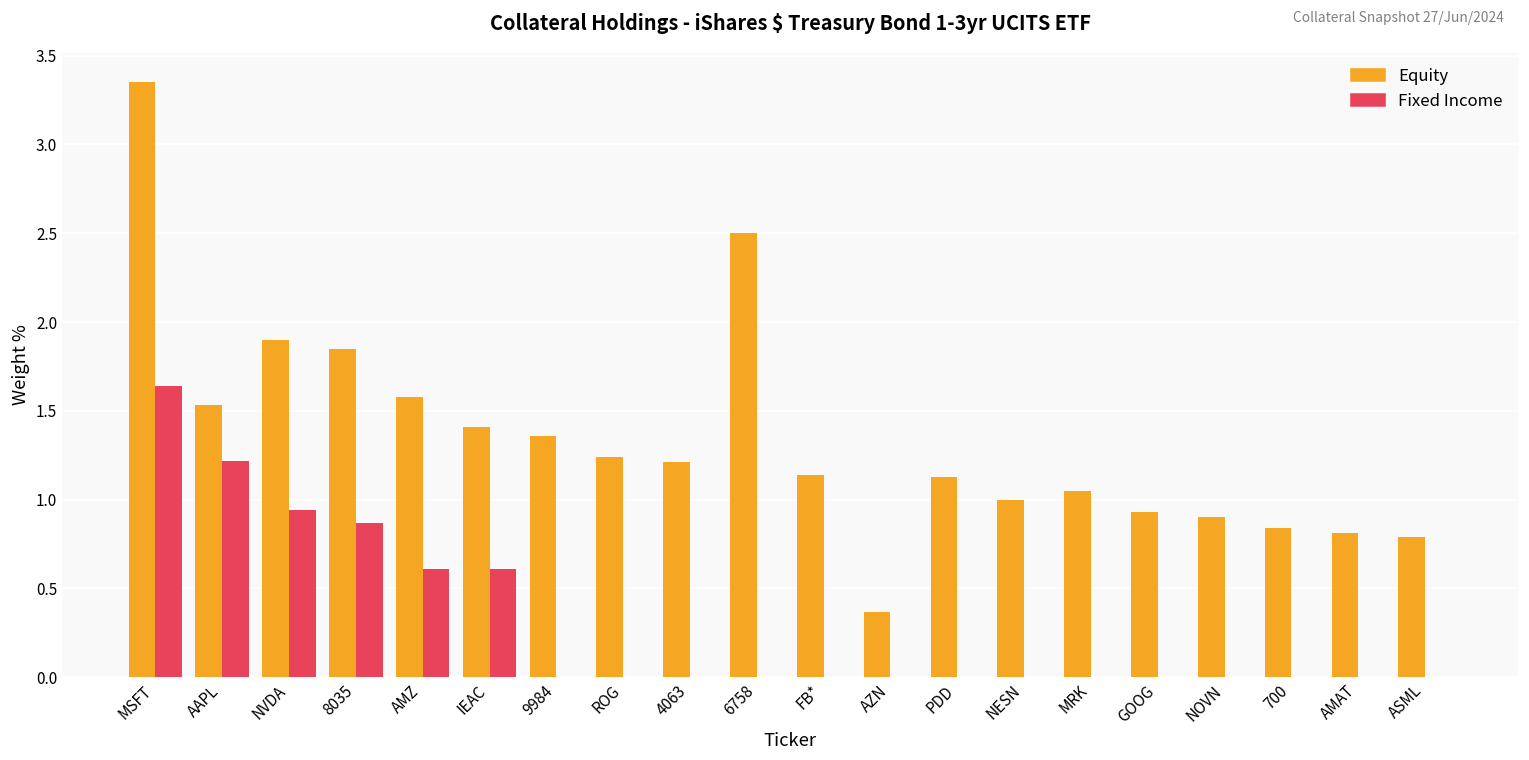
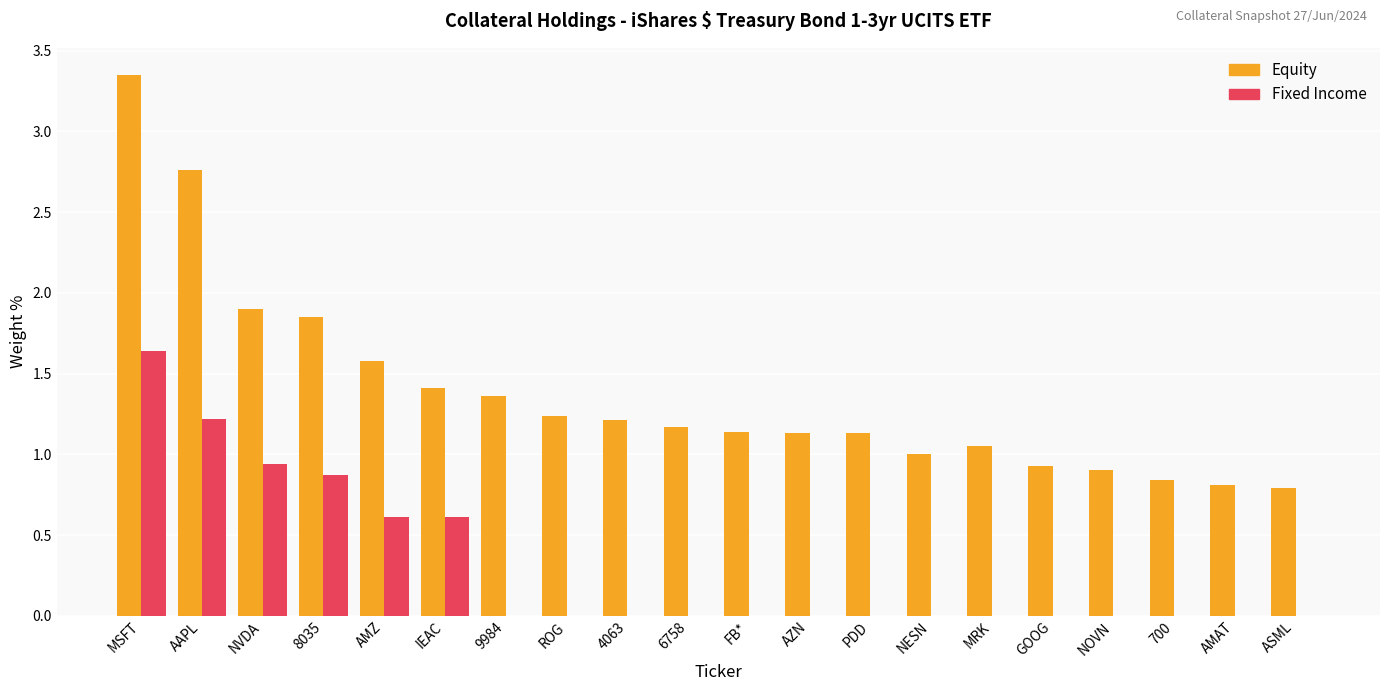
Equity, AAPL: 1.53 -> 2.76
Equity, 6758: 2.50 -> 1.17
Equity, AZN: 0.37 -> 1.13
